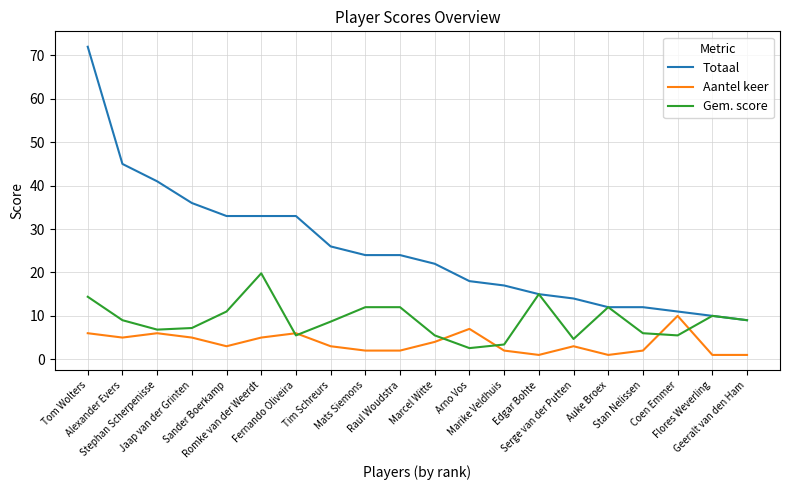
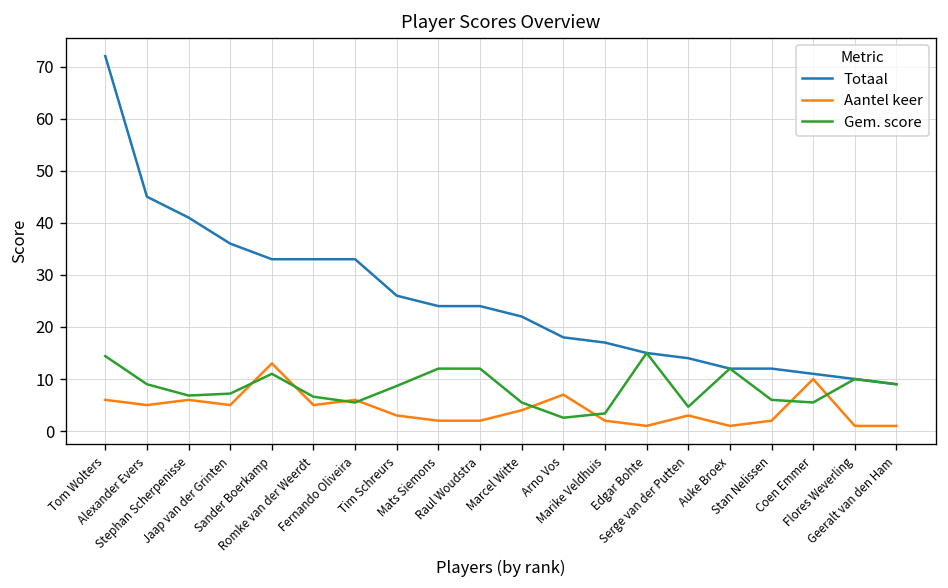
Aantel keer, Sander Boerkamp: 3 -> 13
Gem. score, Romke van der Weerdt: 20 -> 7
